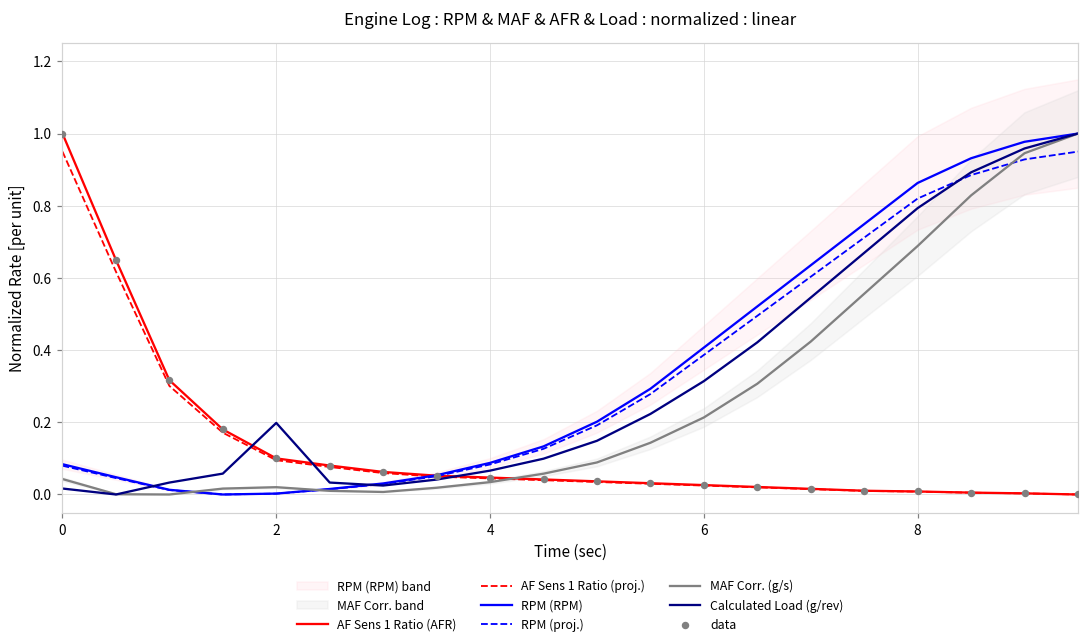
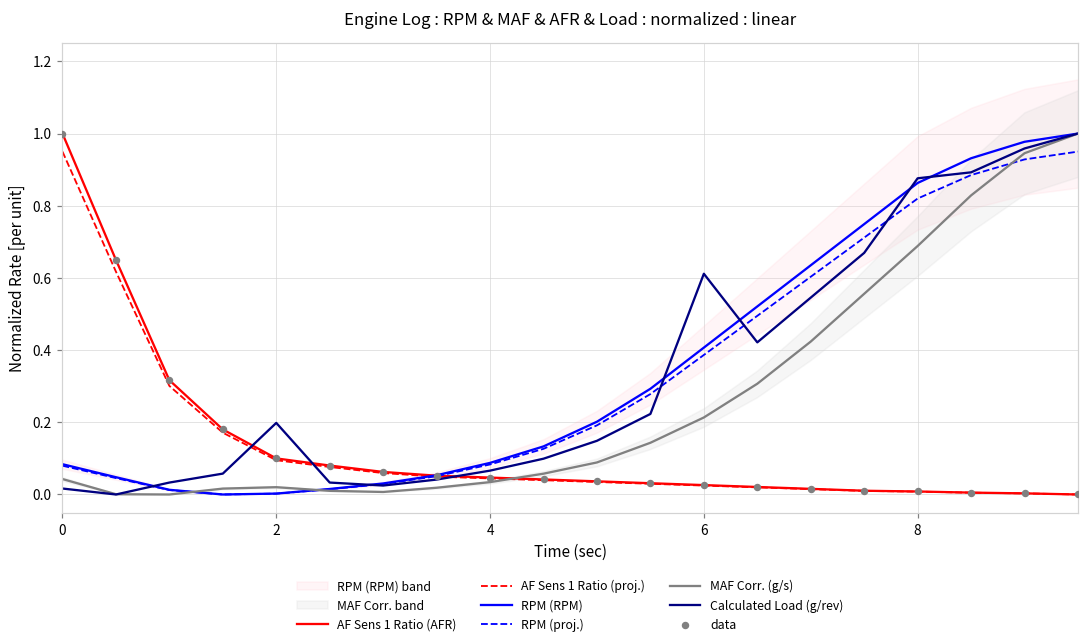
Calculated Load (g/rev), 6: 0.31 -> 0.61
Calculated Load (g/rev), 8: 0.79 -> 0.88
